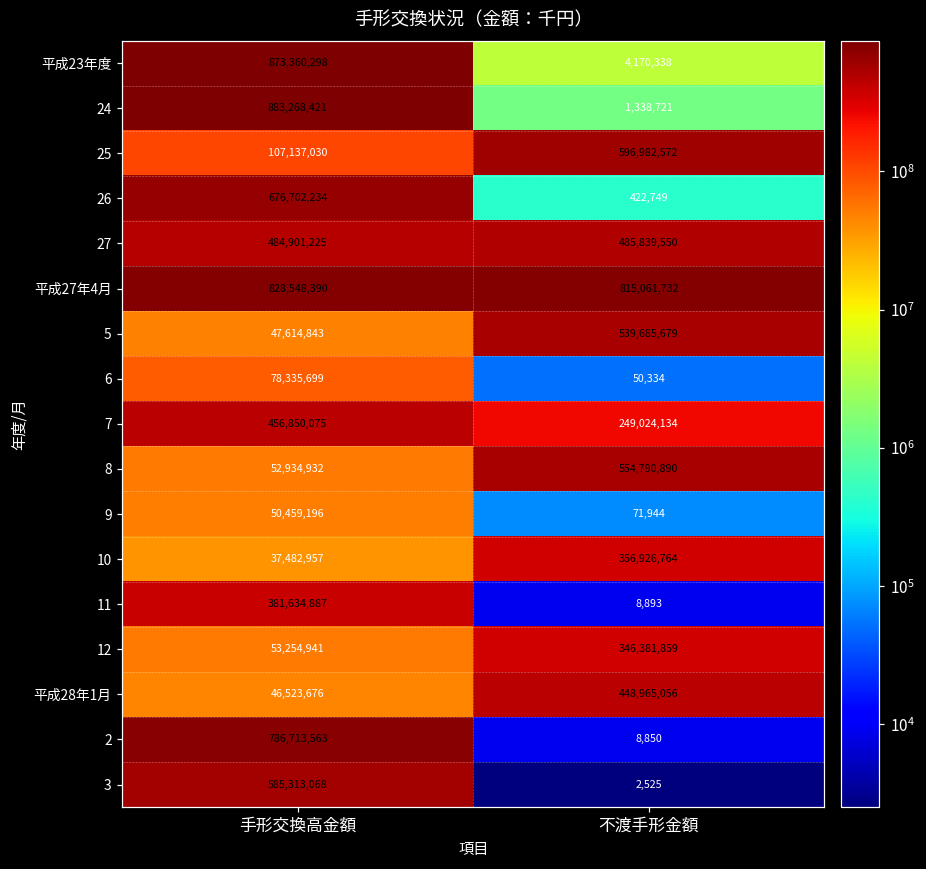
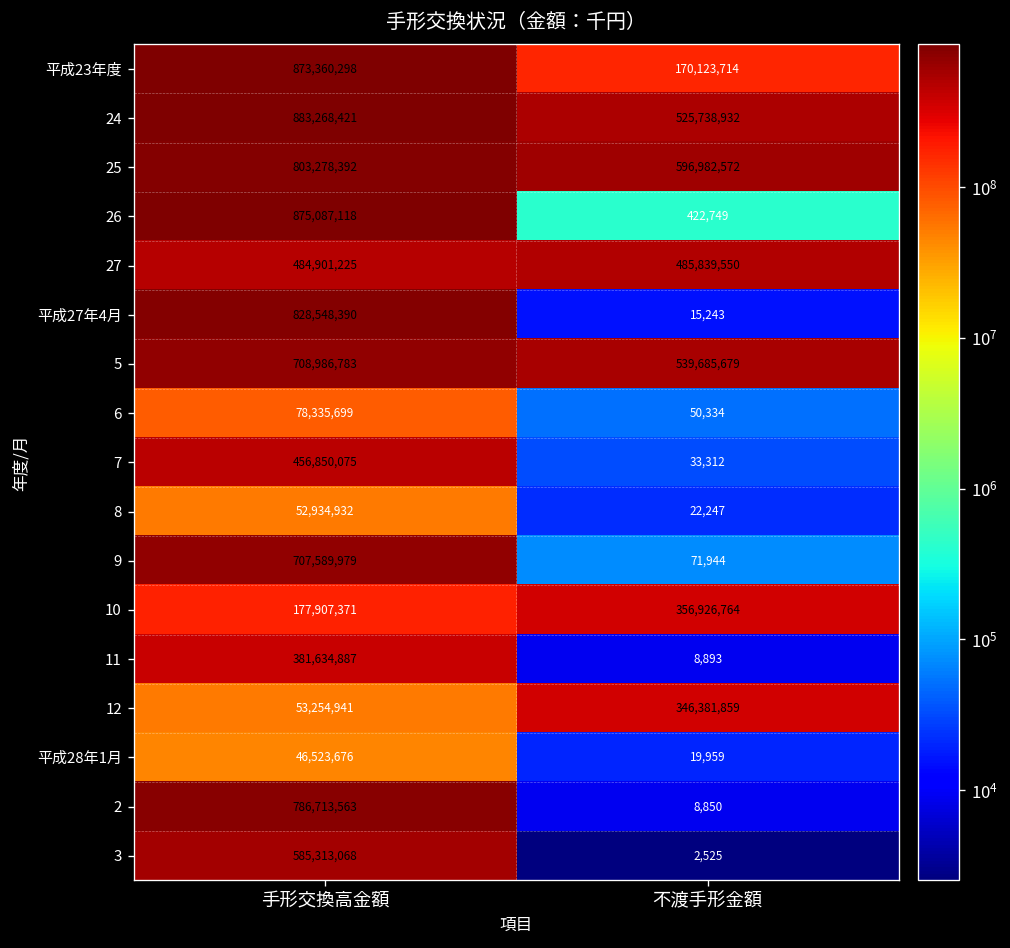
平成23年度, 不渡手形金額: 4,170,338 -> 170,123,714
24, 不渡手形金額: 1,338,721 -> 525,738,932
25, 手形交換高金額: 107,137,030 -> 803,278,392
26, 手形交換高金額: 676,702,234 -> 875,087,118
平成27年4月, 不渡手形金額: 815,061,732 -> 15,243
5, 手形交換高金額: 47,614,843 -> 708,986,783
7, 不渡手形金額: 249,024,134 -> 33,312
8, 不渡手形金額: 554,790,890 -> 22,247
9, 手形交換高金額: 50,459,196 -> 707,589,979
10, 手形交換高金額: 37,482,957 -> 177,907,371
平成28年1月, 不渡手形金額: 448,965,056 -> 19,959
